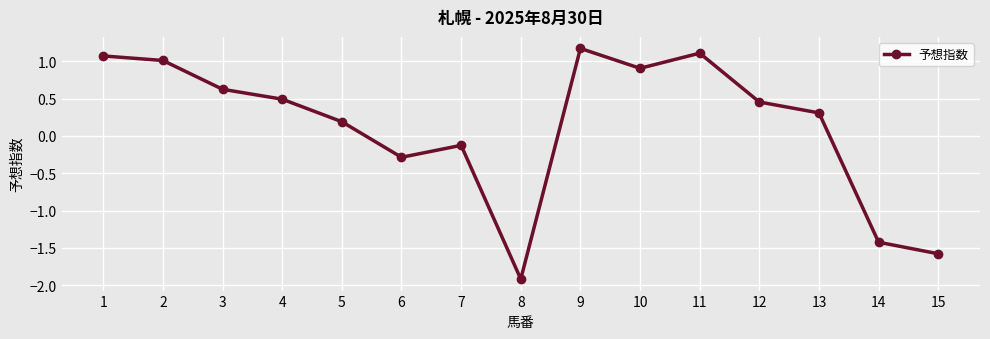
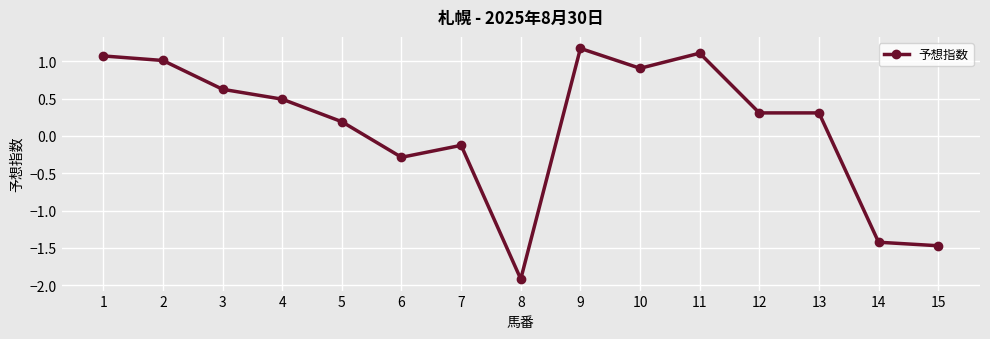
12: 0.5 -> 0.3
15: -1.6 -> -1.5
